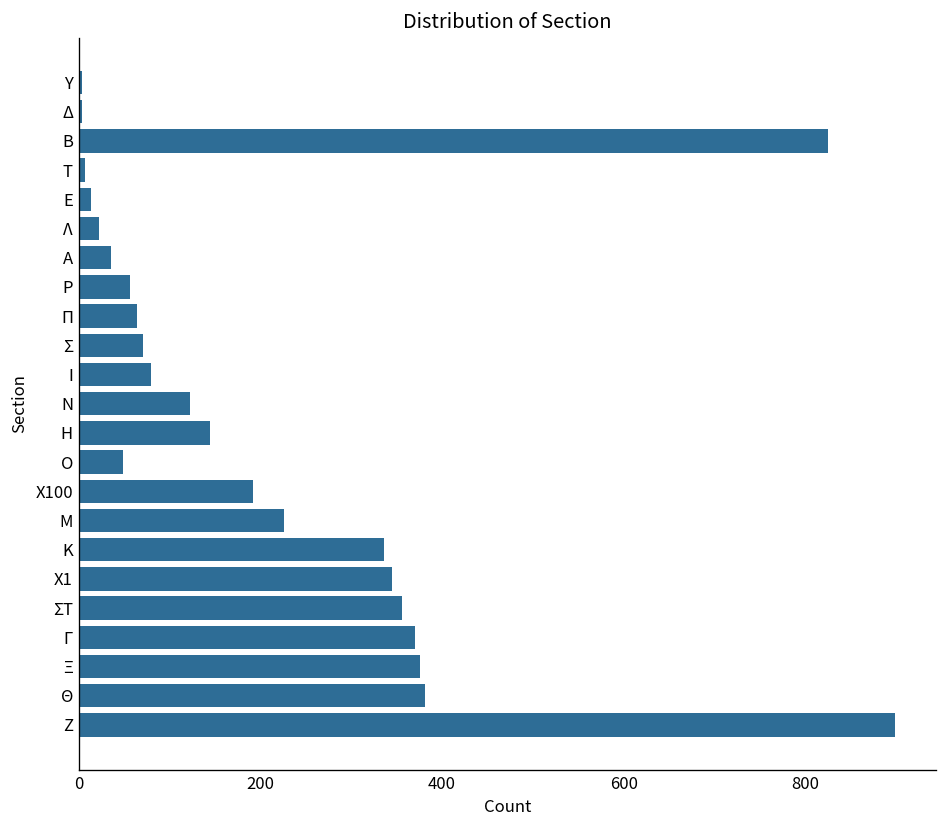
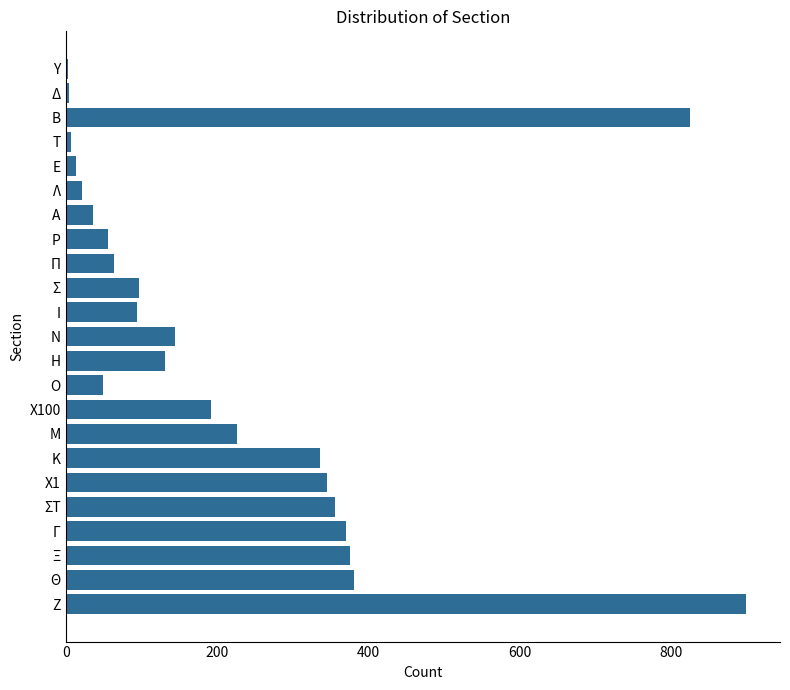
Σ: 70 -> 100
Ι: 80 -> 90
Ν: 120 -> 150
Η: 140 -> 130
